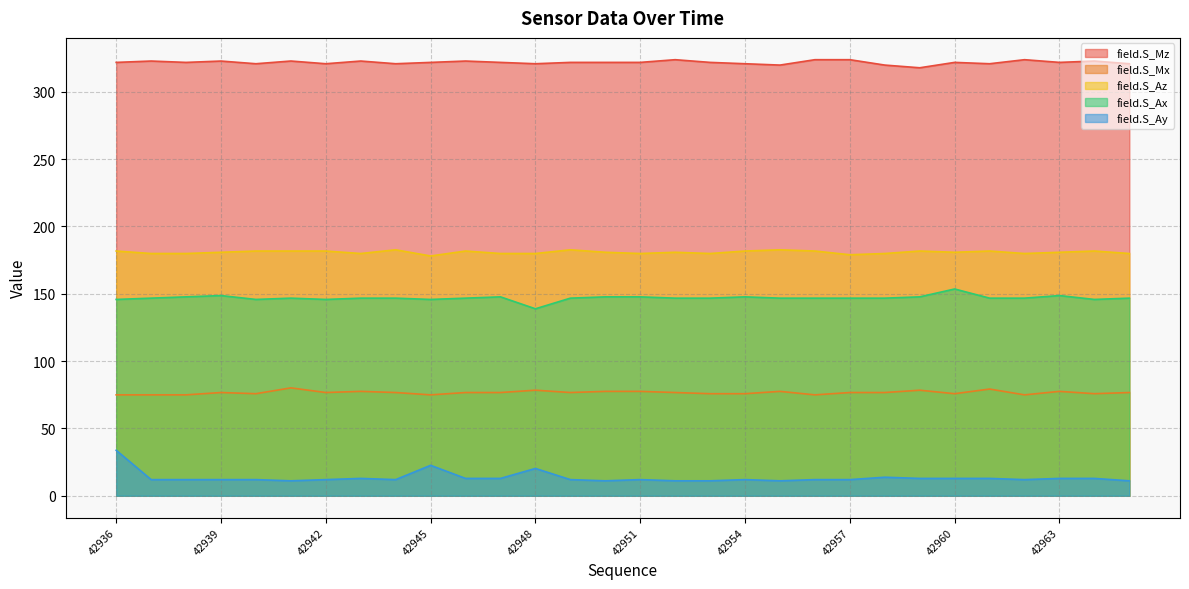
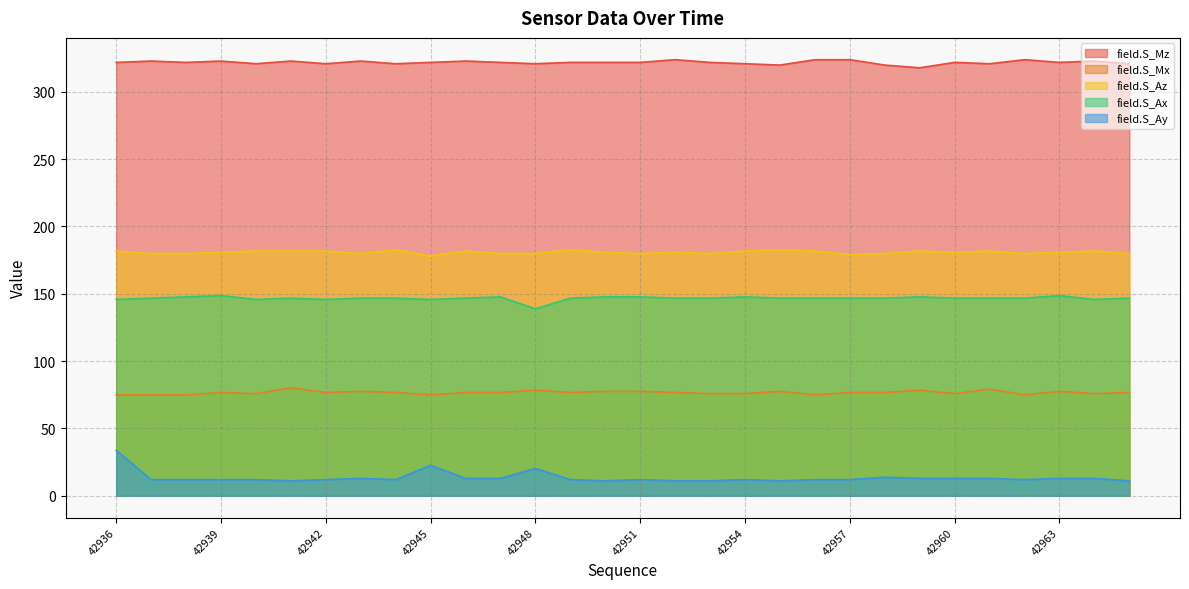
field.S_Ax, 42960: 154 -> 147
